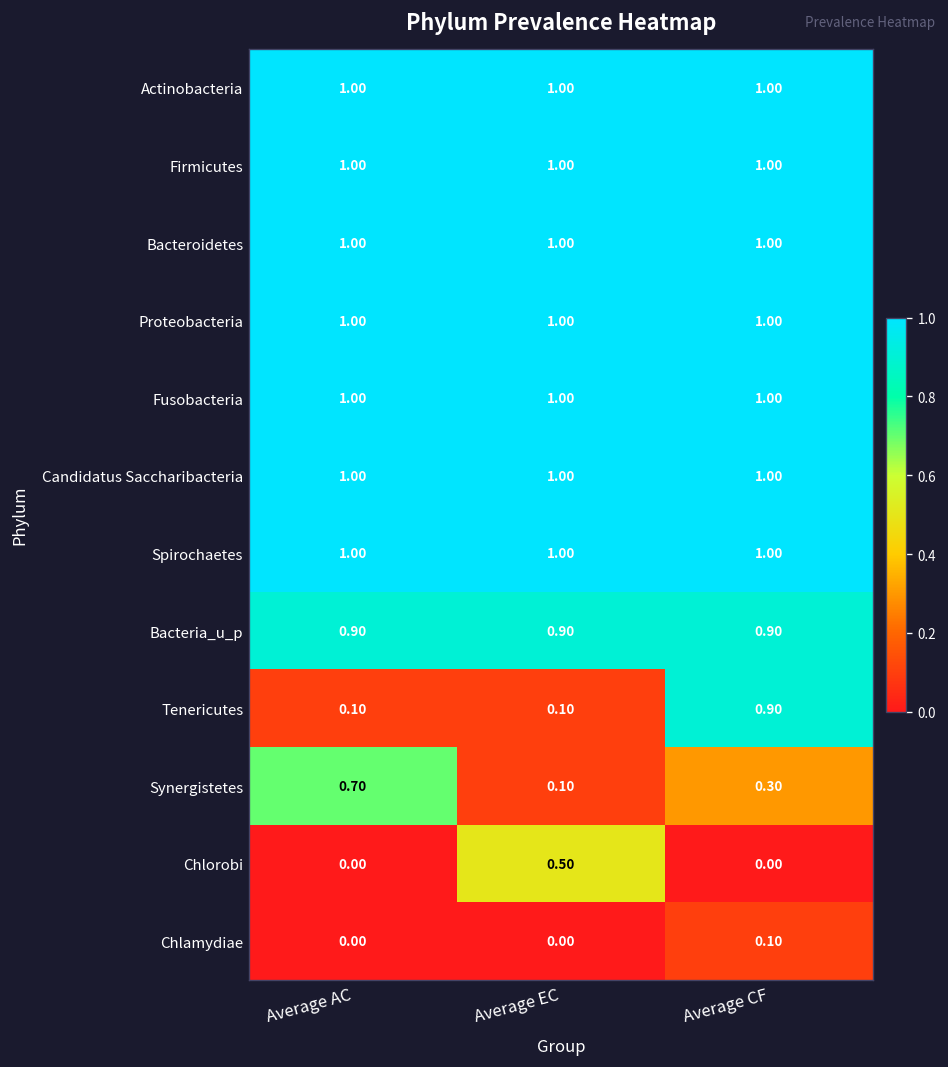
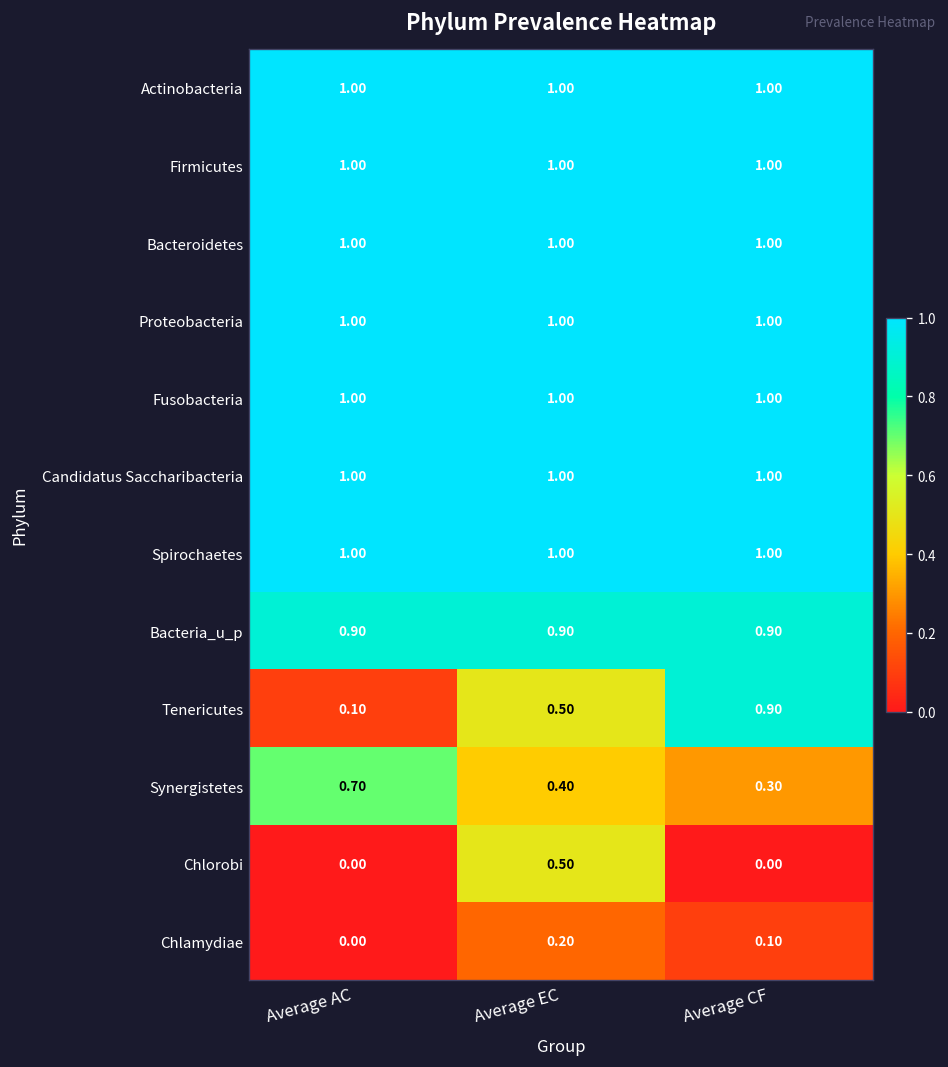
Tenericutes, Average EC: 0.10 -> 0.50
Synergistetes, Average EC: 0.10 -> 0.40
Chlamydiae, Average EC: 0.00 -> 0.20
